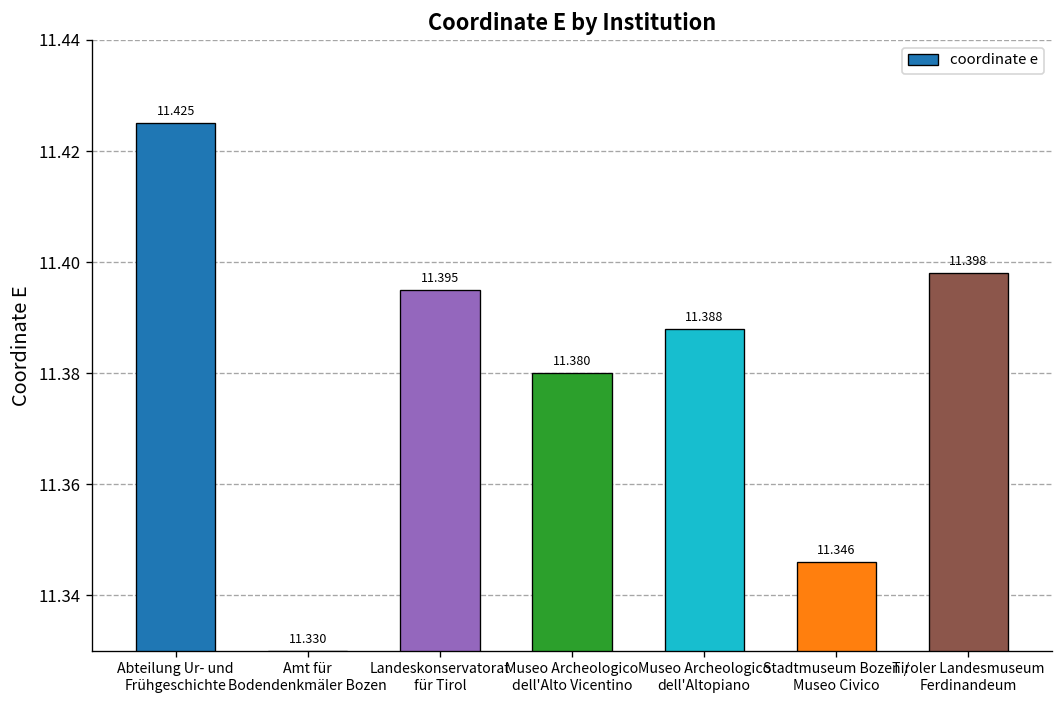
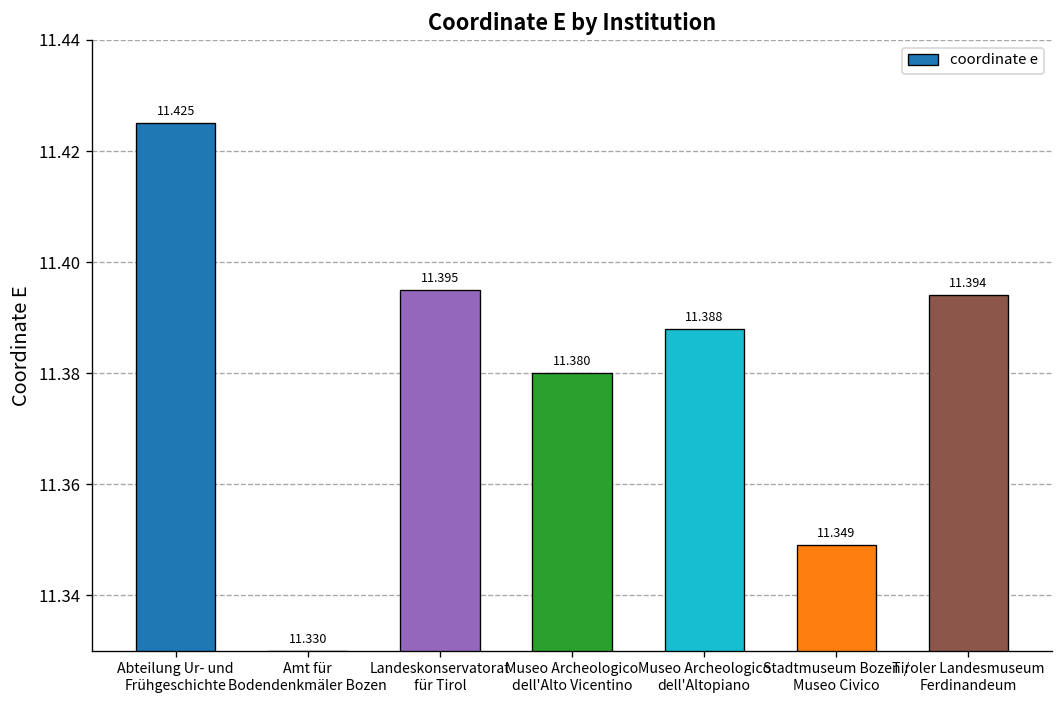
Stadtmuseum Bozen / Museo Civico: 11.346 -> 11.349
Tiroler Landesmuseum Ferdinandeum: 11.398 -> 11.394
